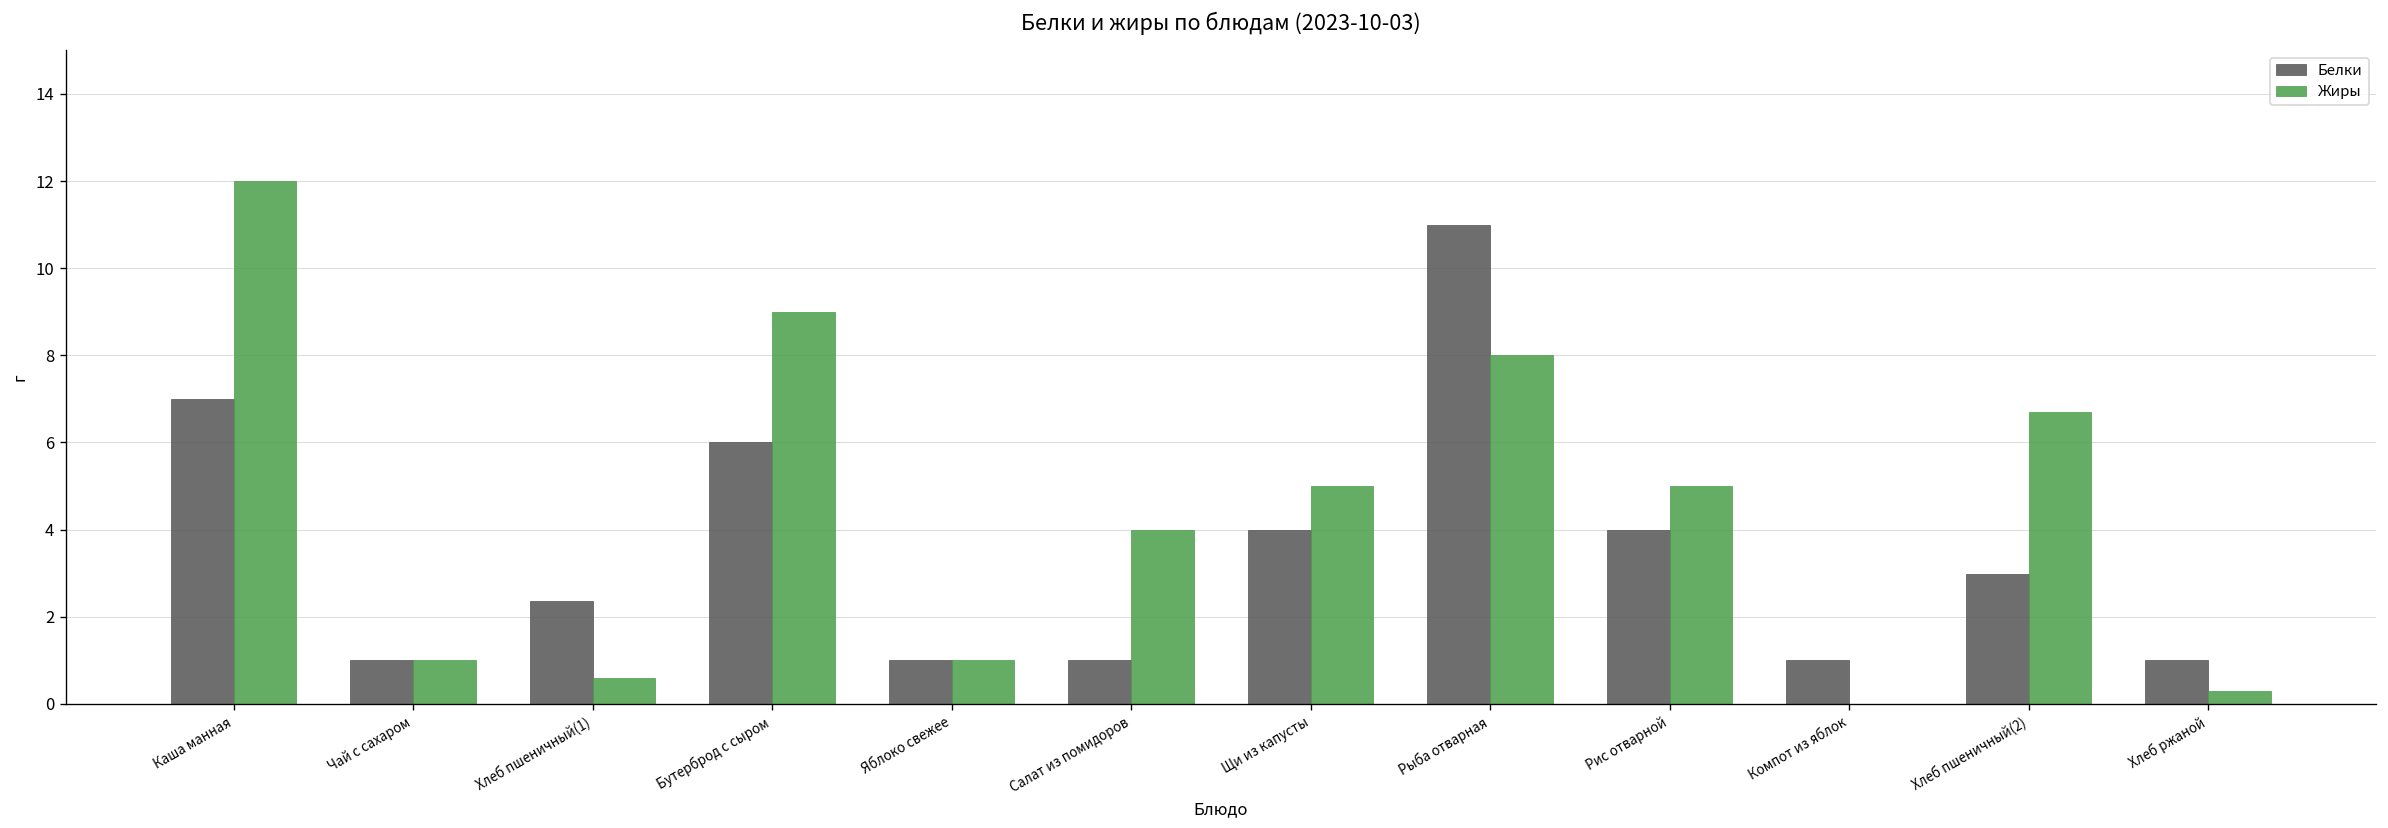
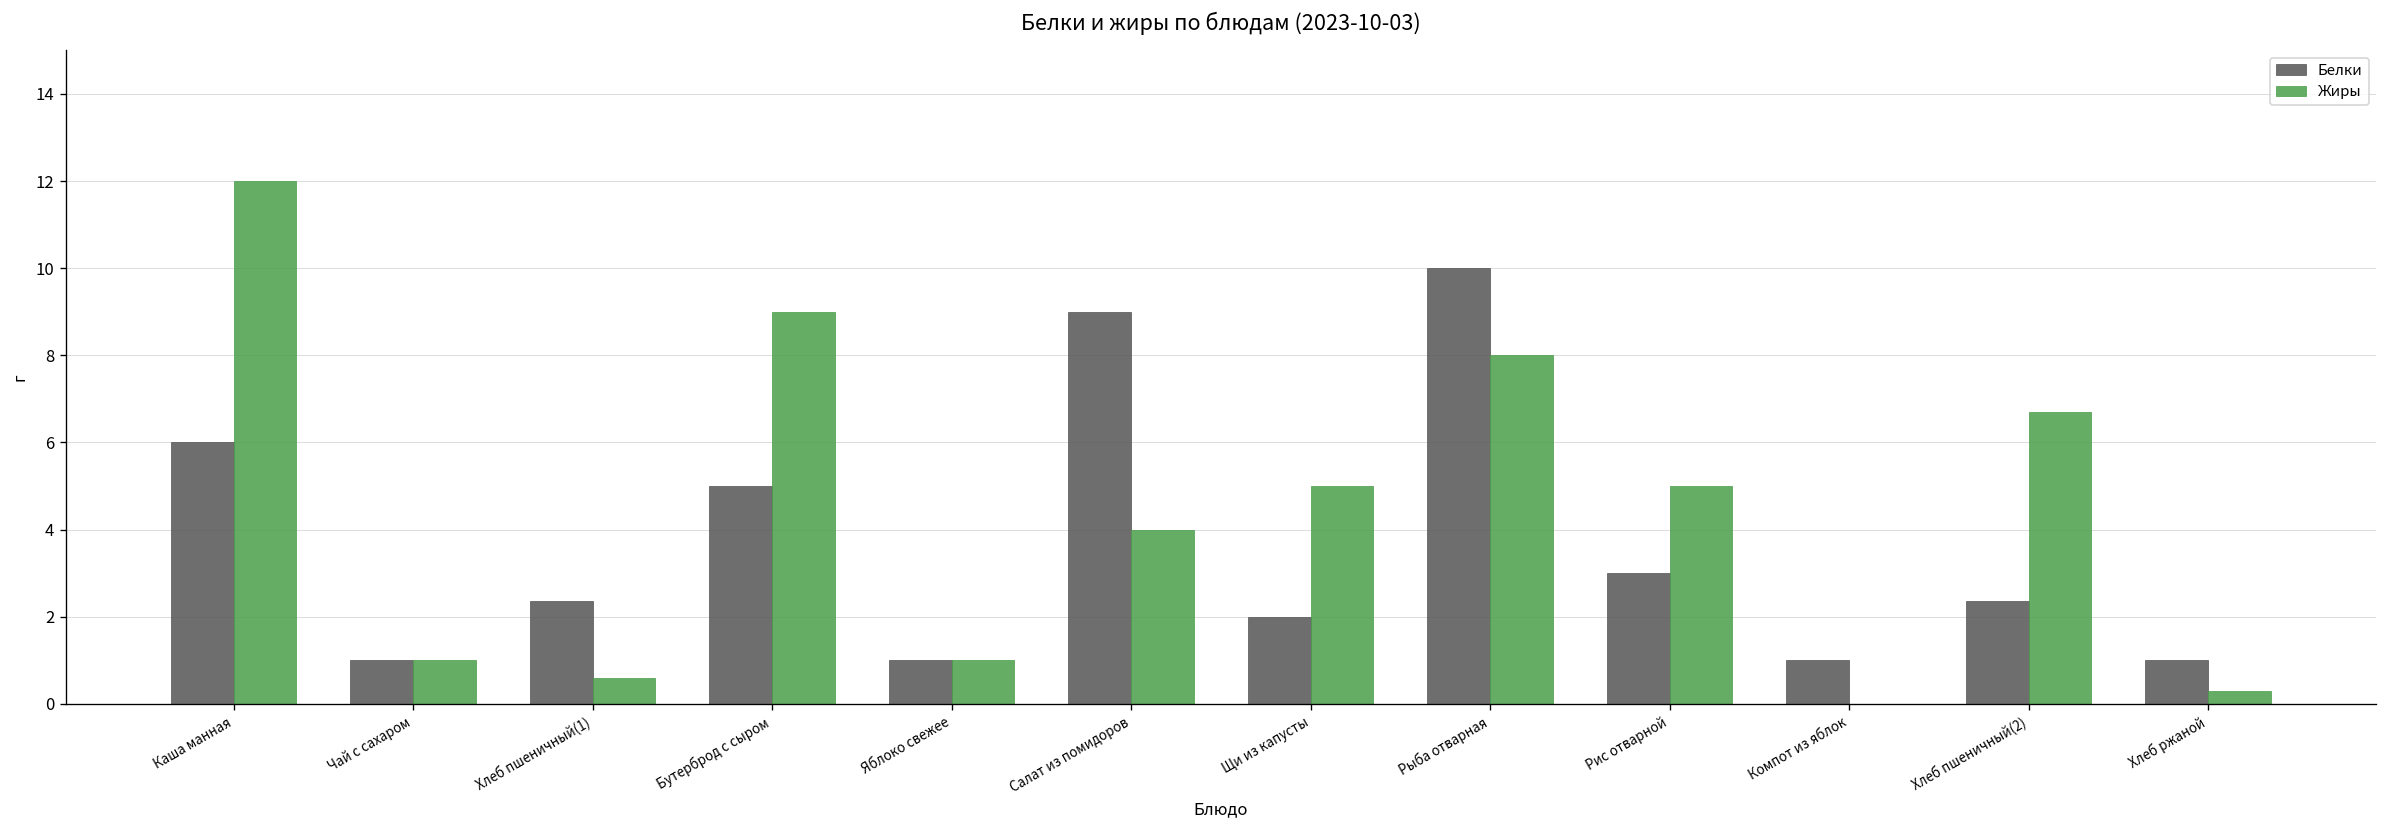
Белки, Каша манная: 7 -> 6
Белки, Бутерброд с сыром: 6 -> 5
Белки, Салат из помидоров: 1 -> 9
Белки, Щи из капусты: 4 -> 2
Белки, Рыба отварная: 11 -> 10
Белки, Рис отварной: 4 -> 3
Белки, Хлеб пшеничный(2): 3.0 -> 2.4
